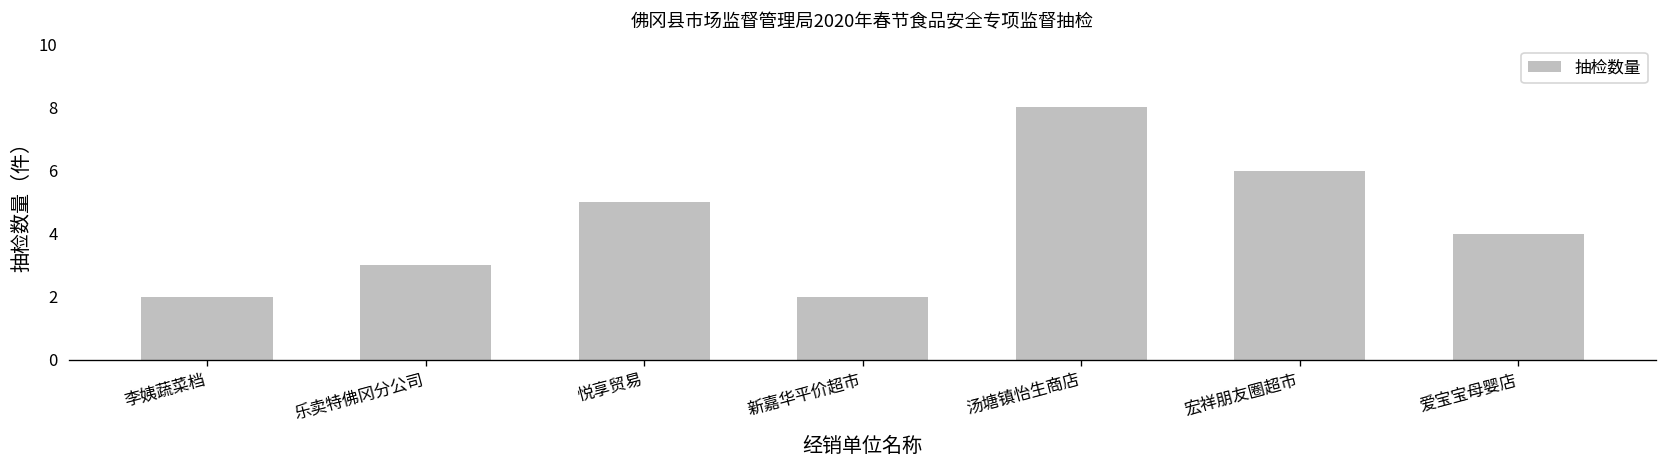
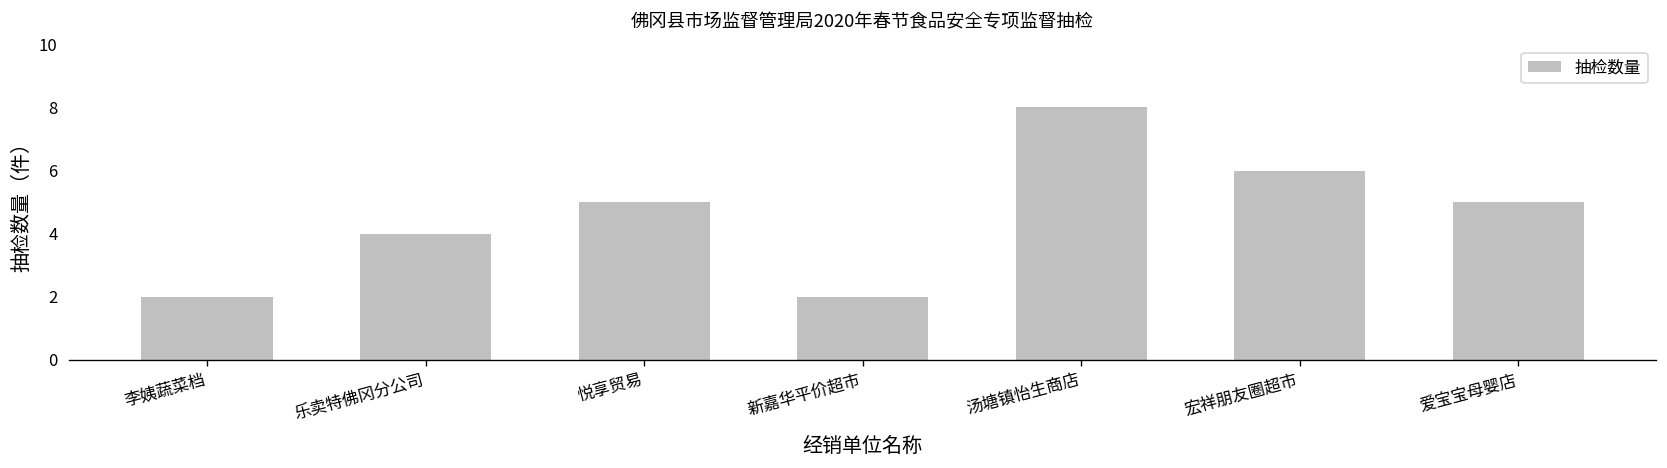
乐卖特佛冈分公司: 3 -> 4
爱宝宝母婴店: 4 -> 5
